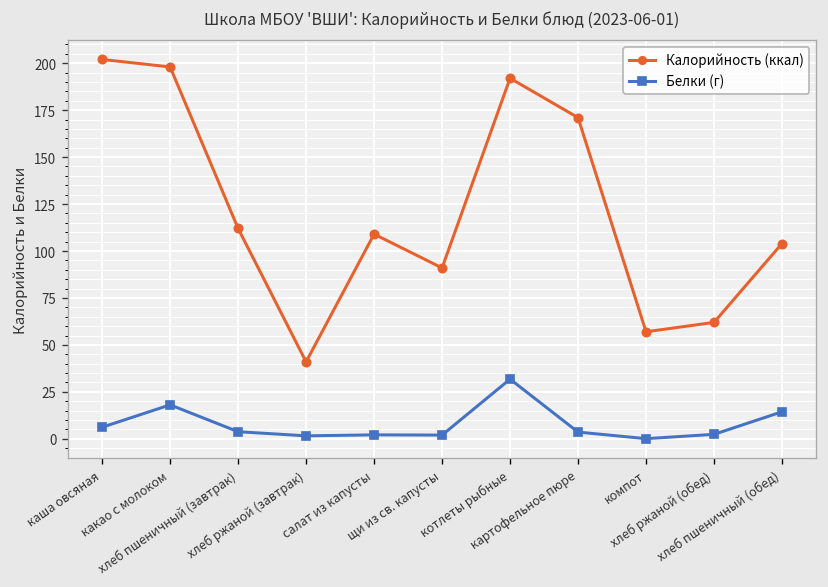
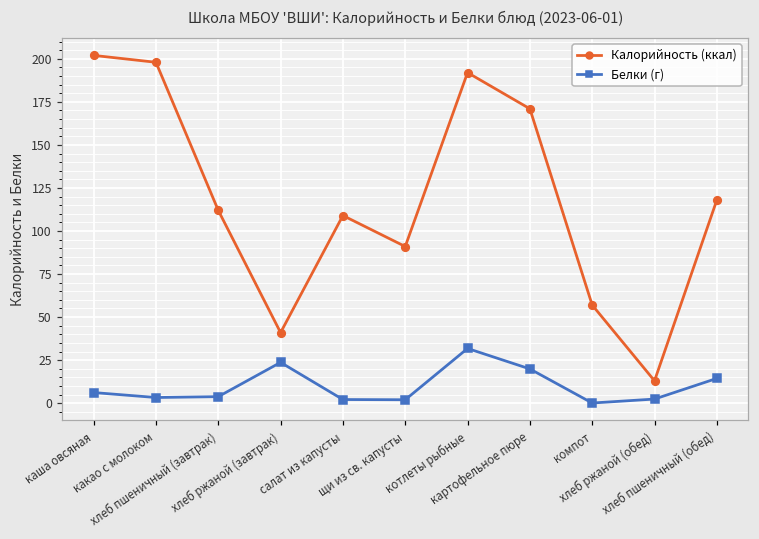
Белки (г), какао с молоком: 18 -> 3
Белки (г), хлеб ржаной (завтрак): 2 -> 24
Белки (г), картофельное пюре: 4 -> 20
Калорийность (ккал), хлеб ржаной (обед): 62 -> 13
Калорийность (ккал), хлеб пшеничный (обед): 104 -> 118
